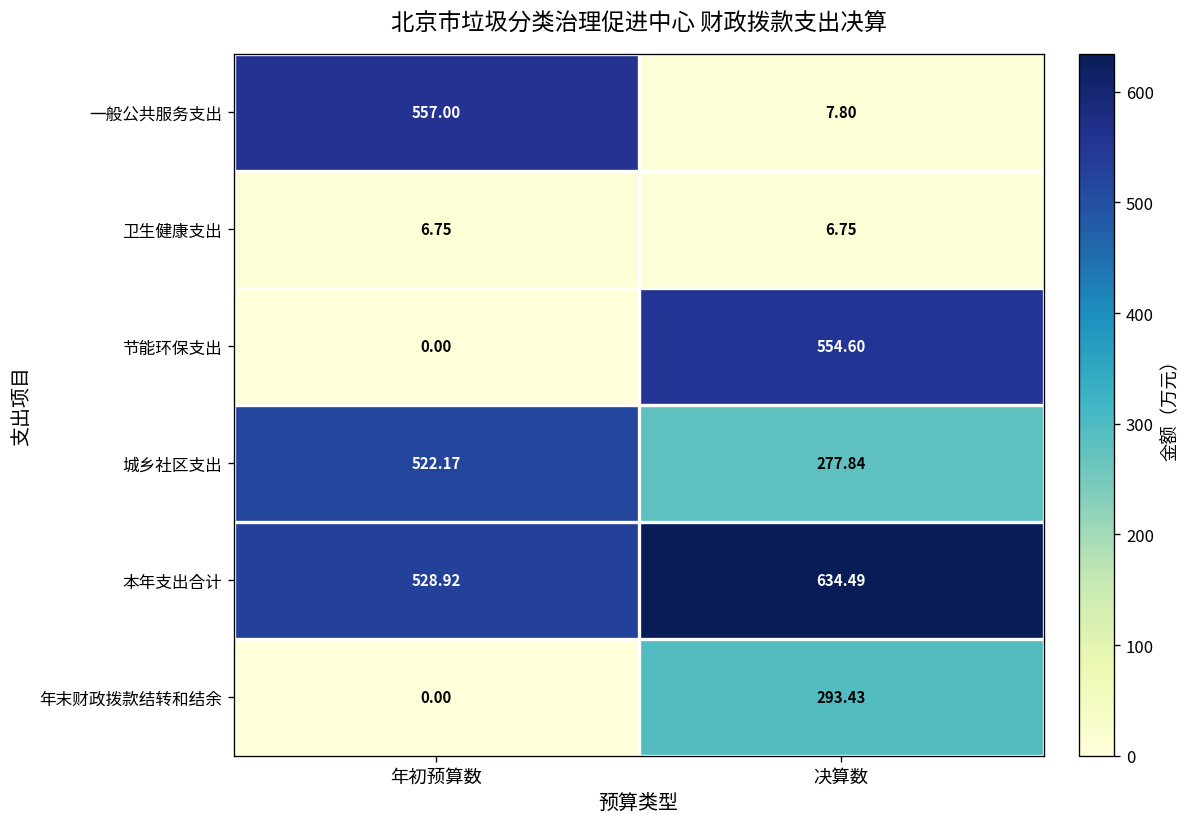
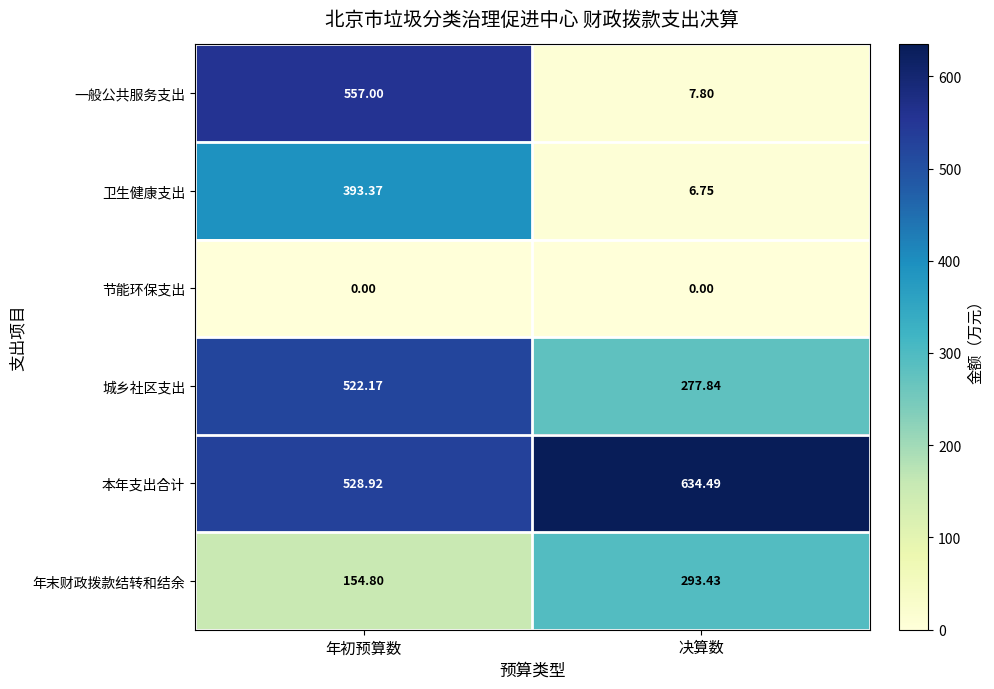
卫生健康支出, 年初预算数: 6.75 -> 393.37
节能环保支出, 决算数: 554.60 -> 0.00
年末财政拨款结转和结余, 年初预算数: 0.00 -> 154.80
